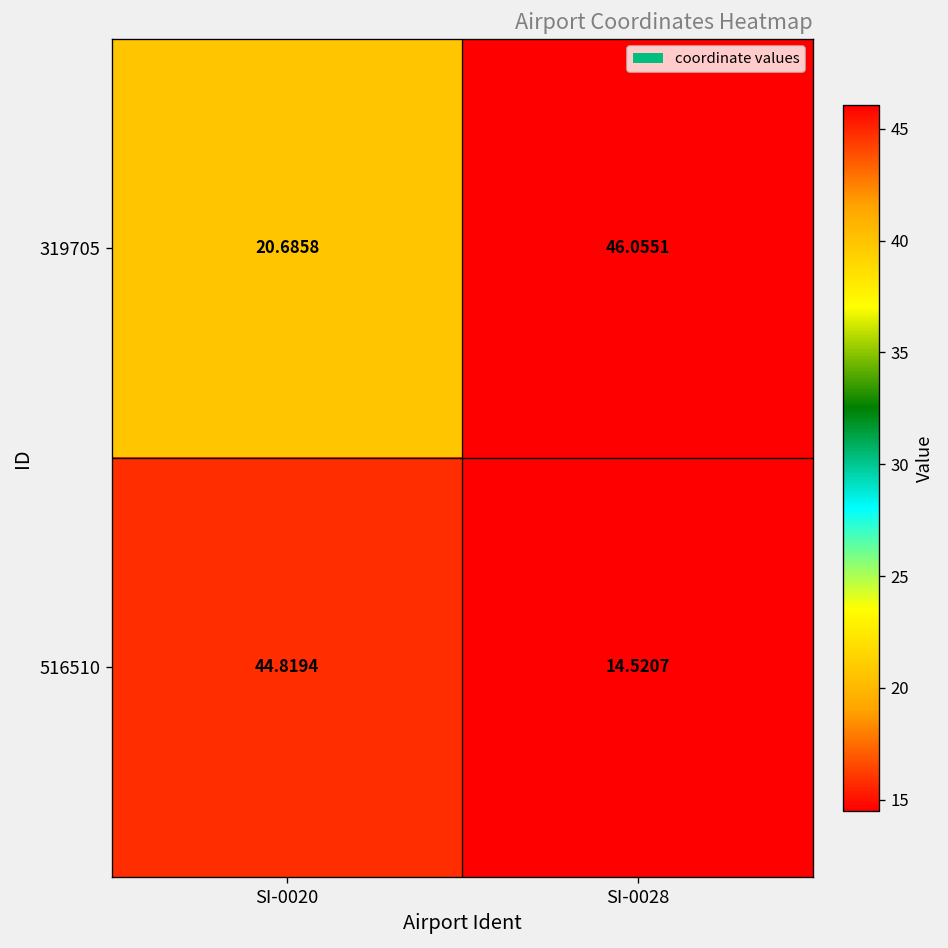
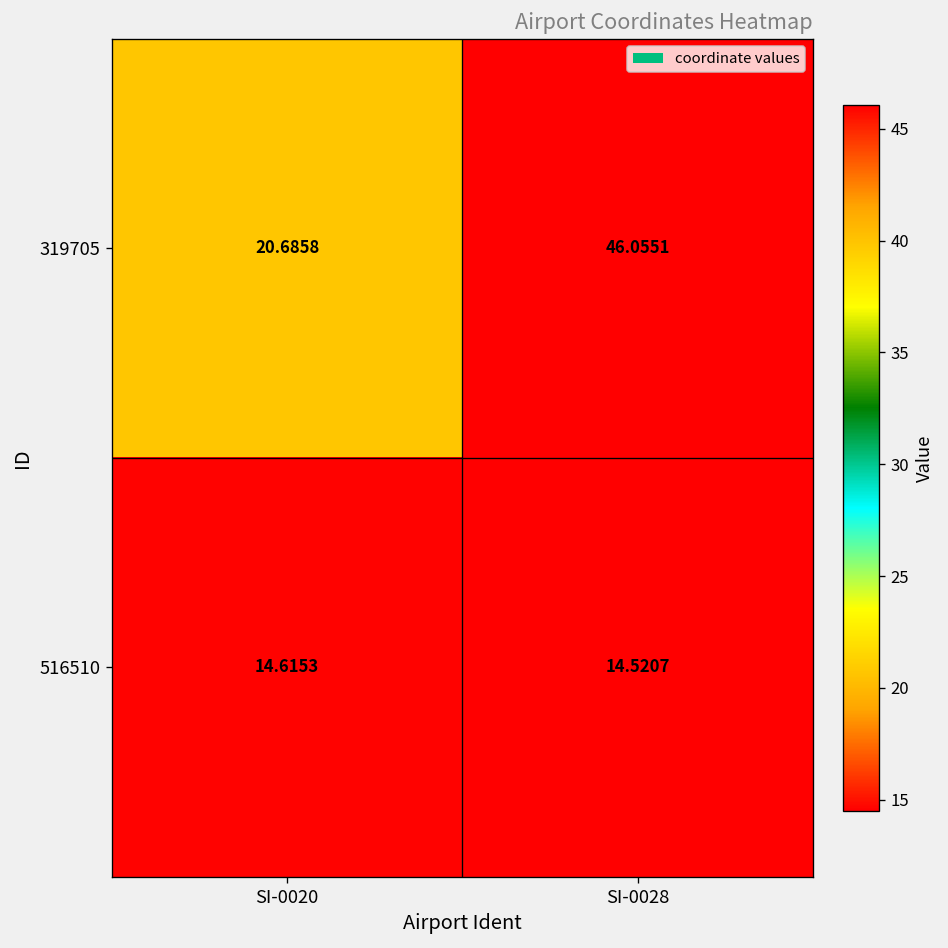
516510, SI-0020: 44.8194 -> 14.6153
